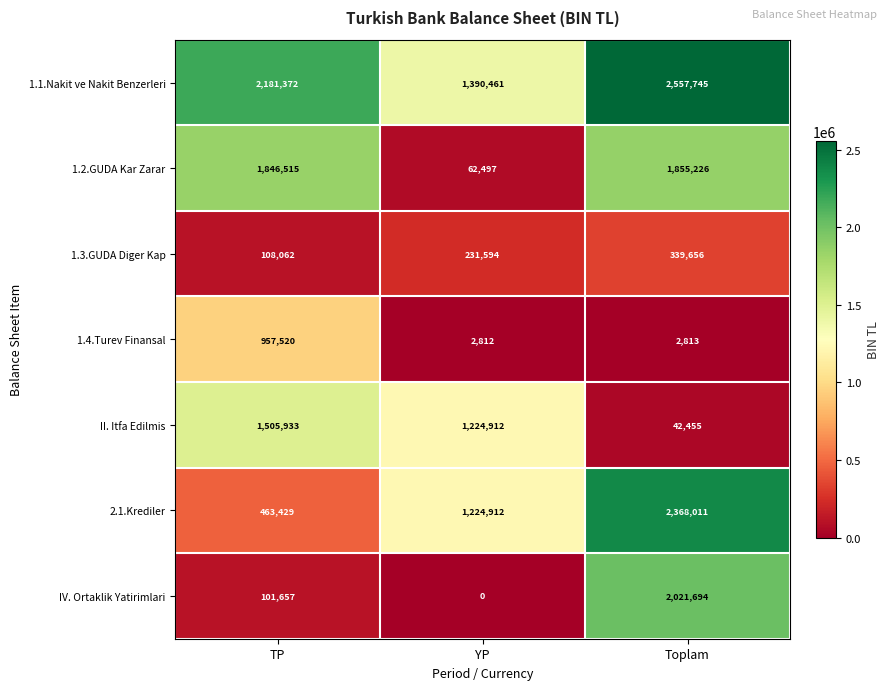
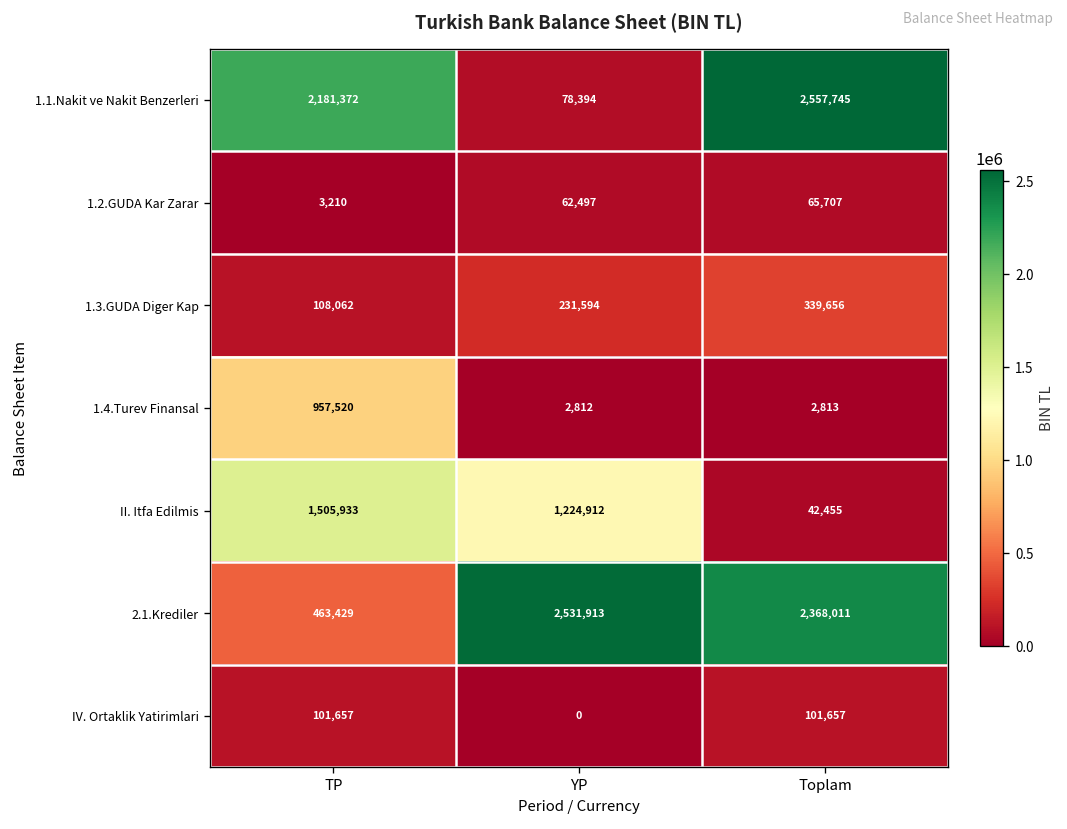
1.1.Nakit ve Nakit Benzerleri, YP: 1,390,461 -> 78,394
1.2.GUDA Kar Zarar, TP: 1,846,515 -> 3,210
1.2.GUDA Kar Zarar, Toplam: 1,855,226 -> 65,707
2.1.Krediler, YP: 1,224,912 -> 2,531,913
IV. Ortaklik Yatirimlari, Toplam: 2,021,694 -> 101,657
